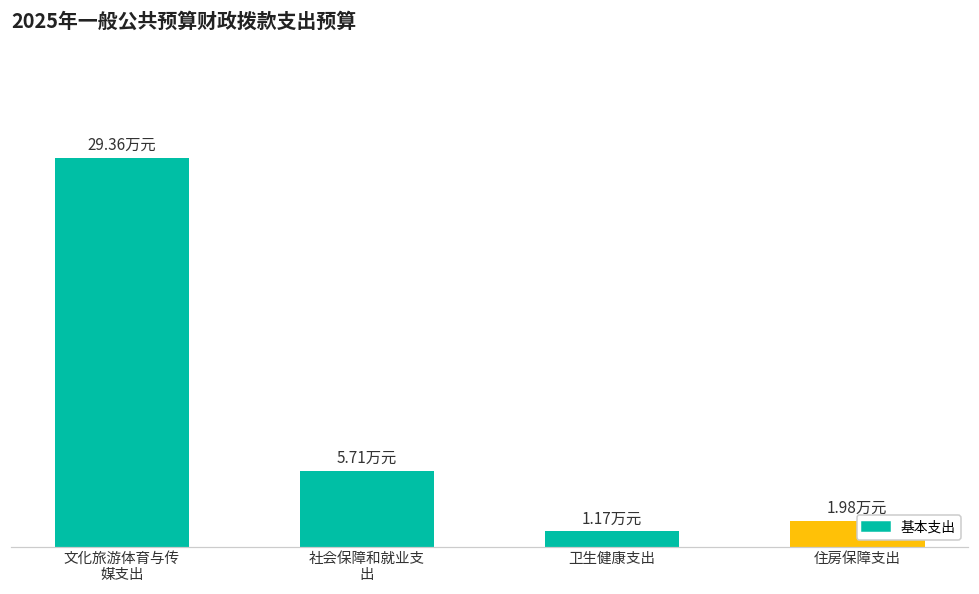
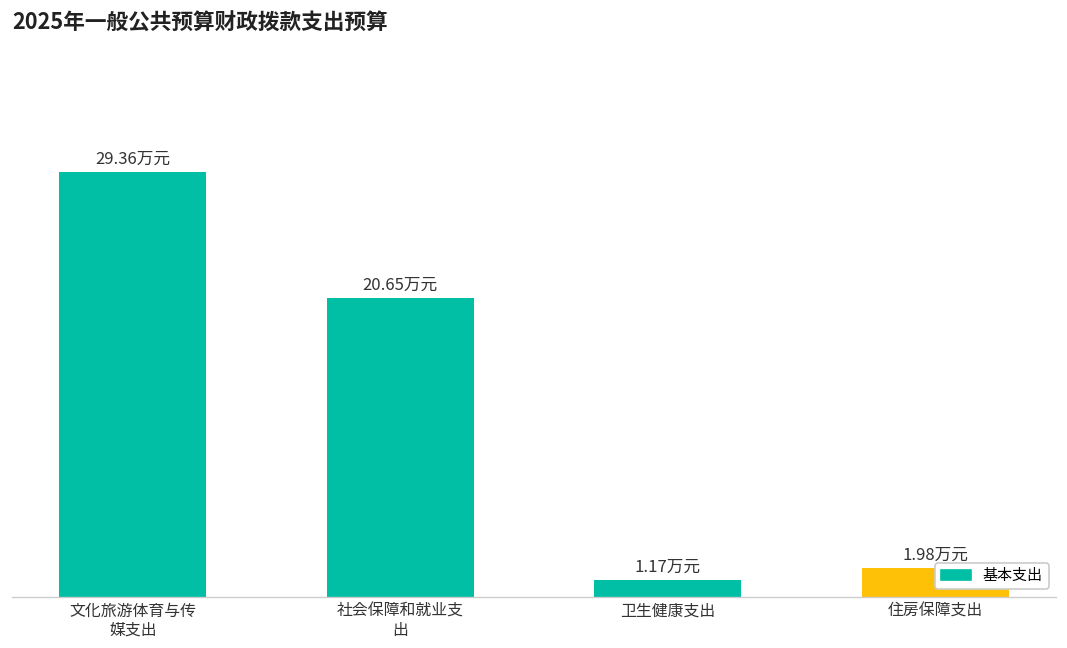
社会保障和就业支 出: 5.71 -> 20.65
